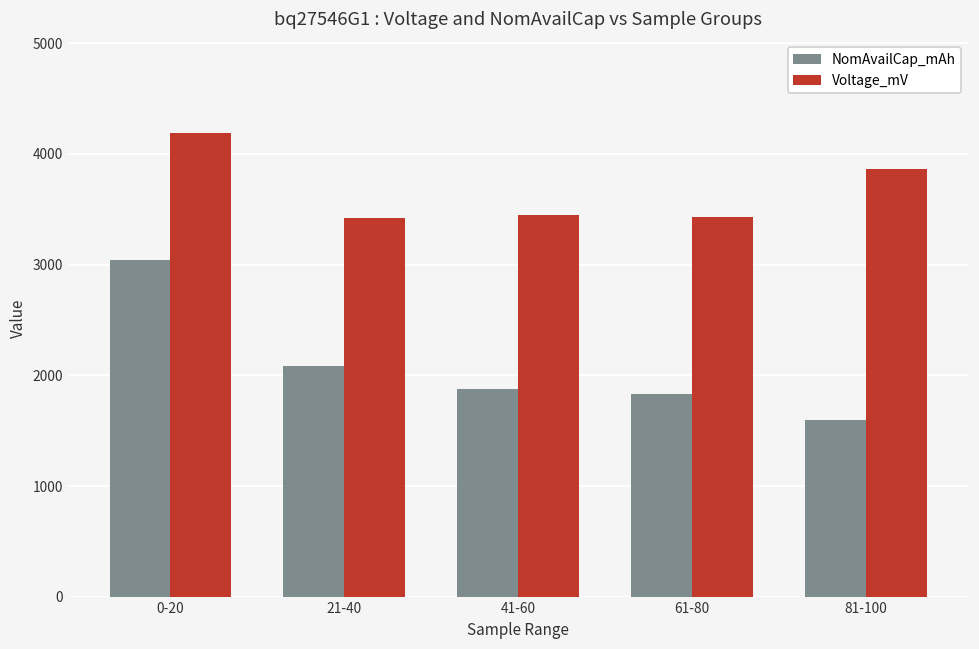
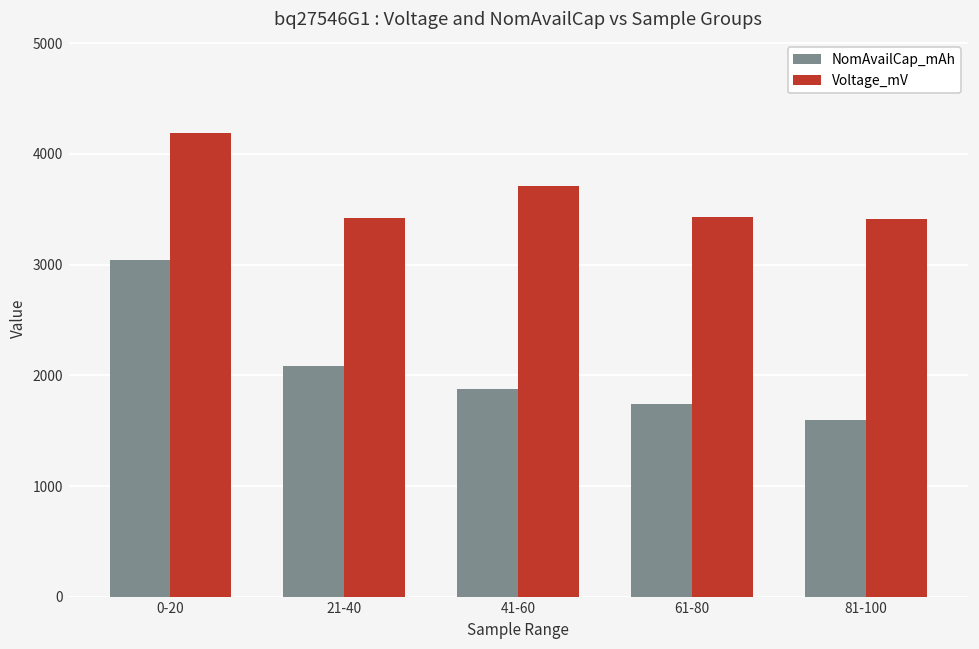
Voltage_mV, 41-60: 3450 -> 3710
NomAvailCap_mAh, 61-80: 1840 -> 1740
Voltage_mV, 81-100: 3870 -> 3410
